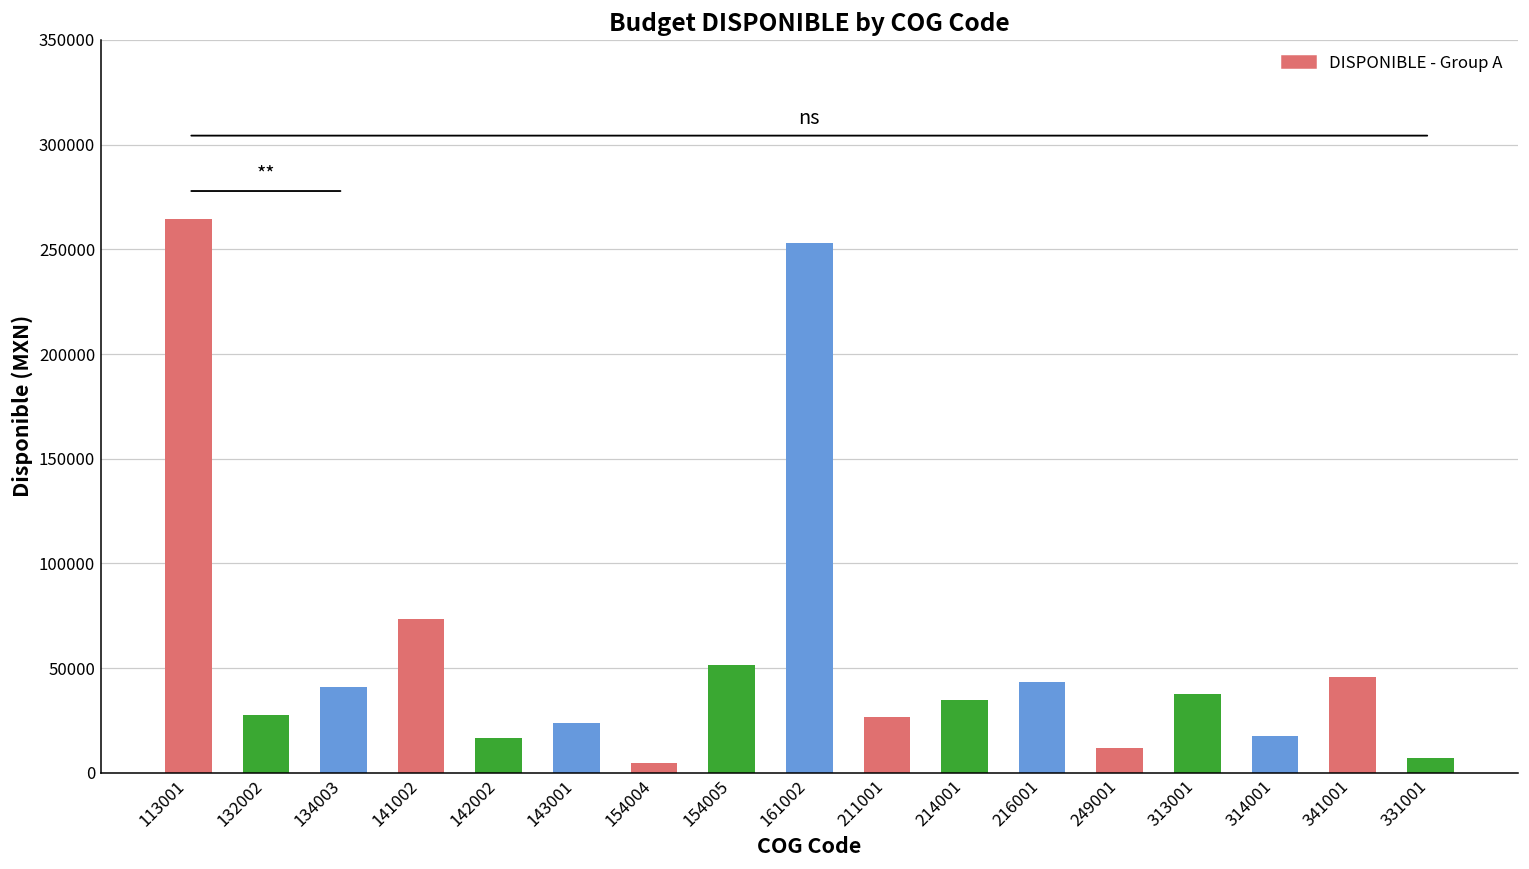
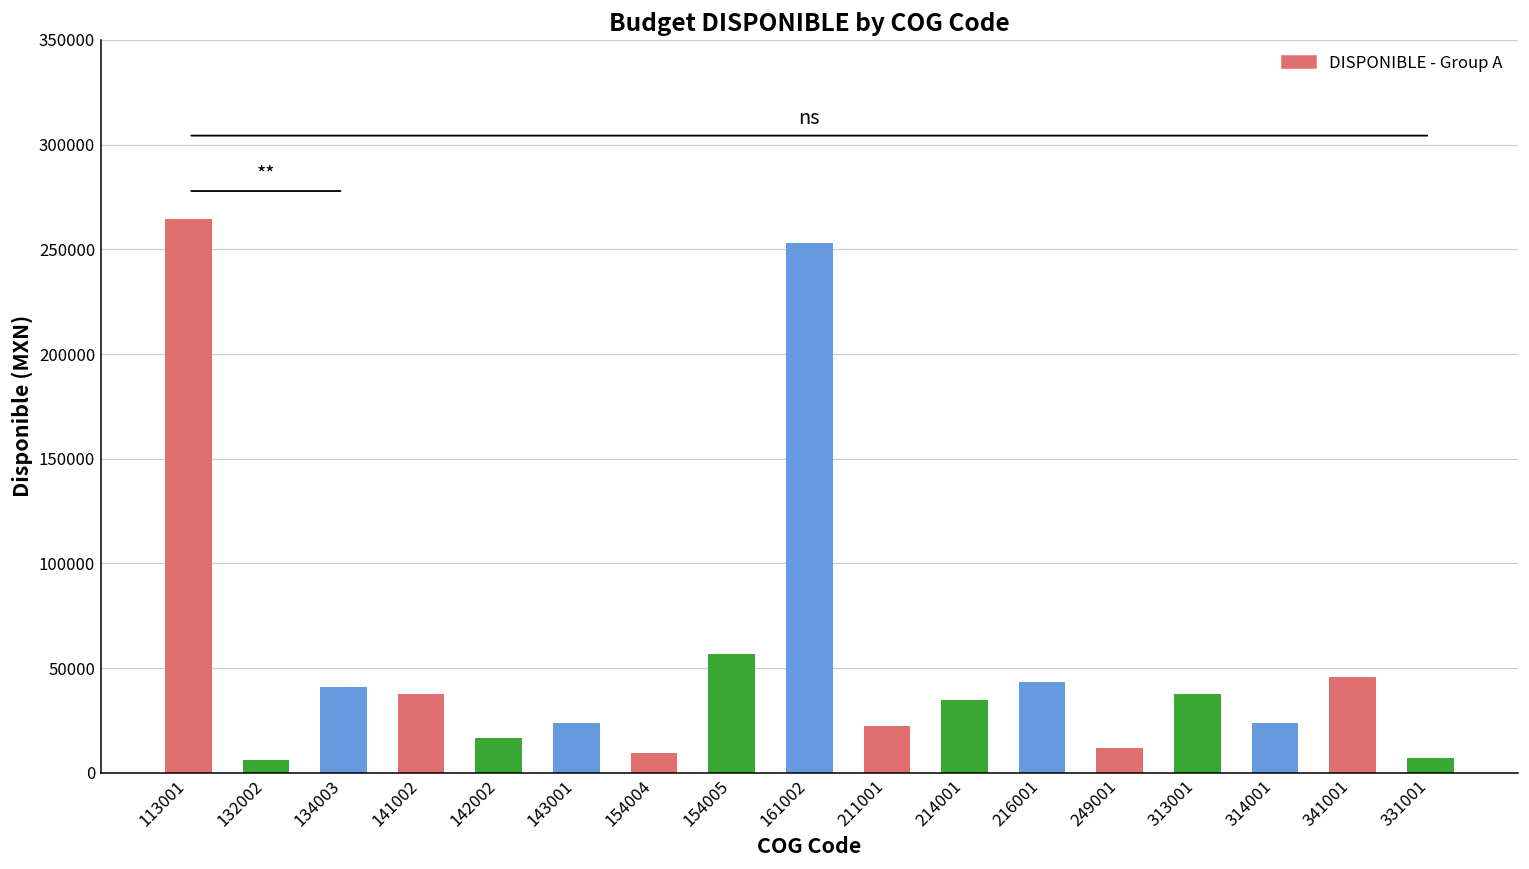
132002: 28000 -> 6000
141002: 74000 -> 38000
154004: 5000 -> 10000
154005: 52000 -> 57000
211001: 26000 -> 22000
314001: 18000 -> 24000
